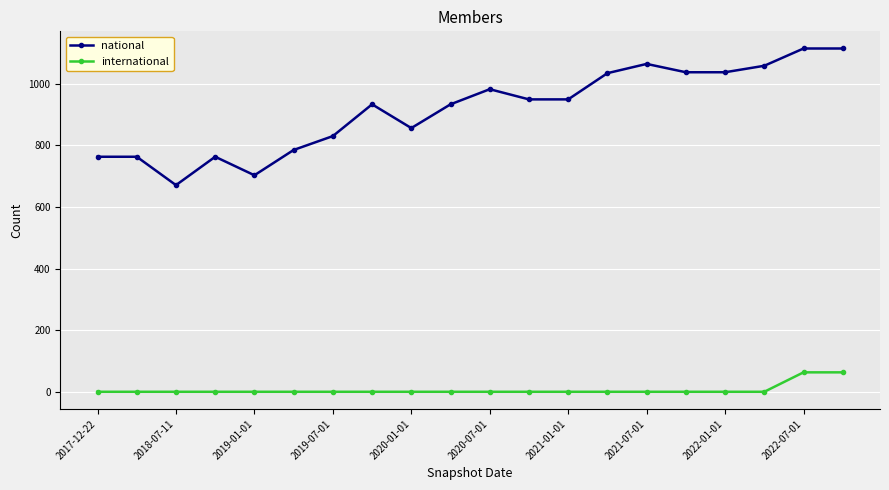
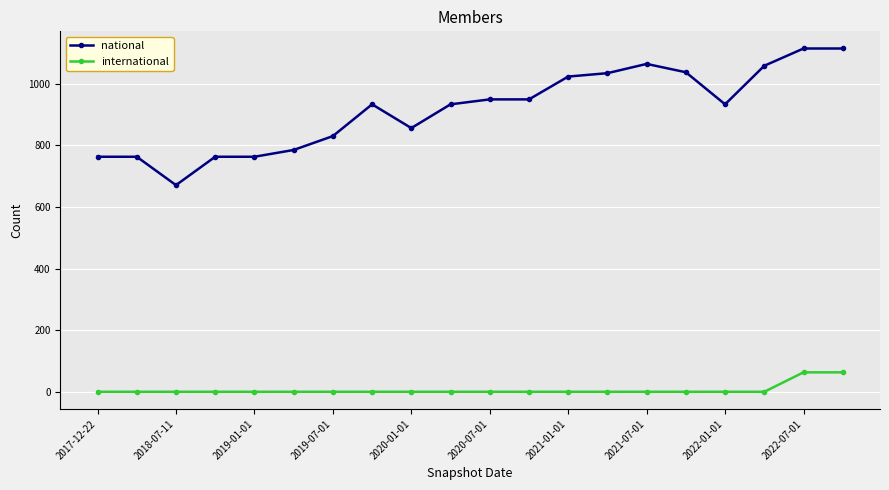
national, 2019-01-01: 700 -> 760
national, 2020-07-01: 980 -> 950
national, 2021-01-01: 950 -> 1020
national, 2022-01-01: 1040 -> 930
